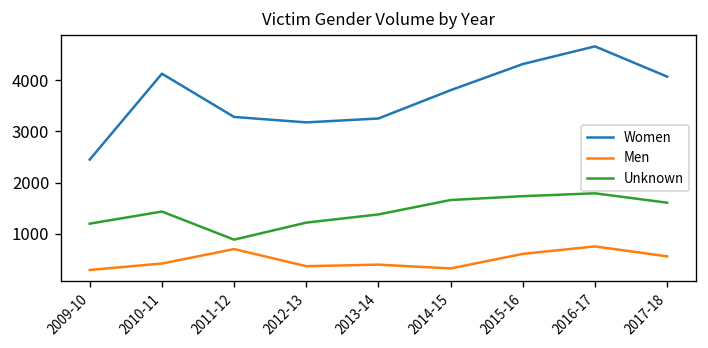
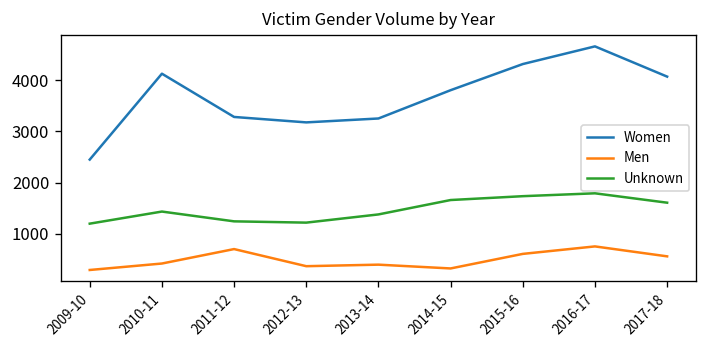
Unknown, 2011-12: 900 -> 1200
